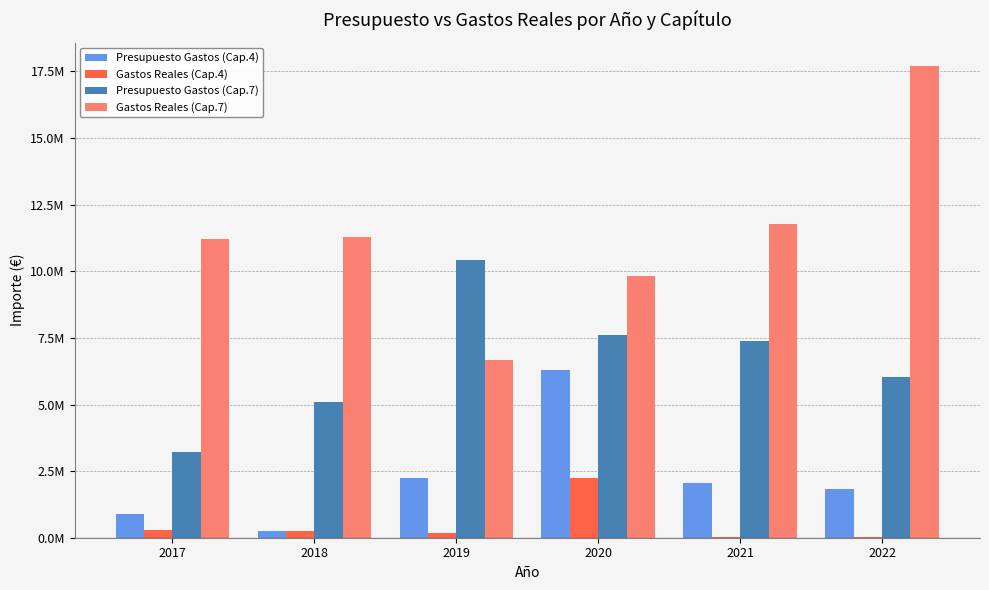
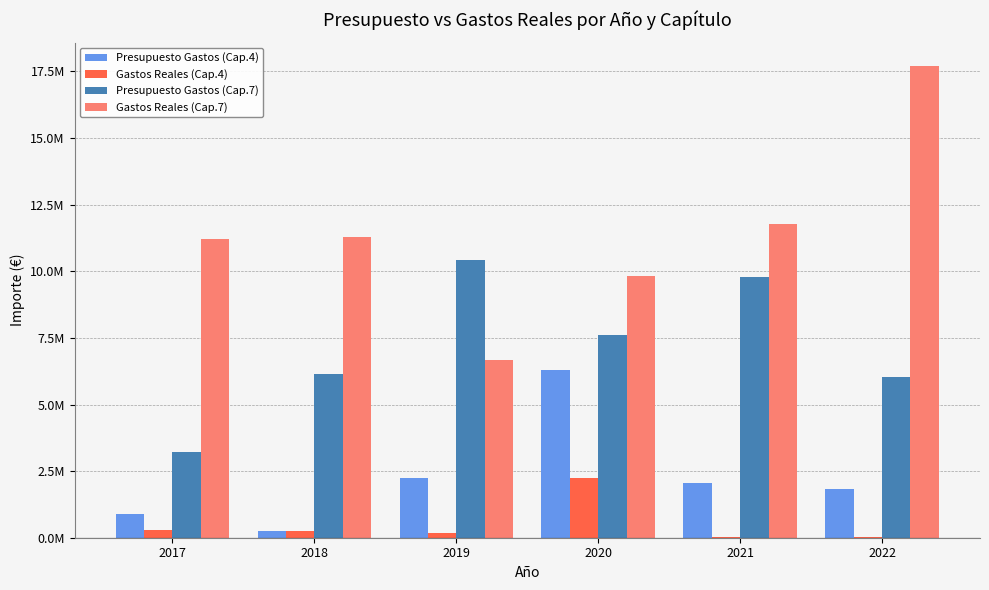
Presupuesto Gastos (Cap.7), 2018: 5100000 -> 6100000
Presupuesto Gastos (Cap.7), 2021: 7400000 -> 9800000
